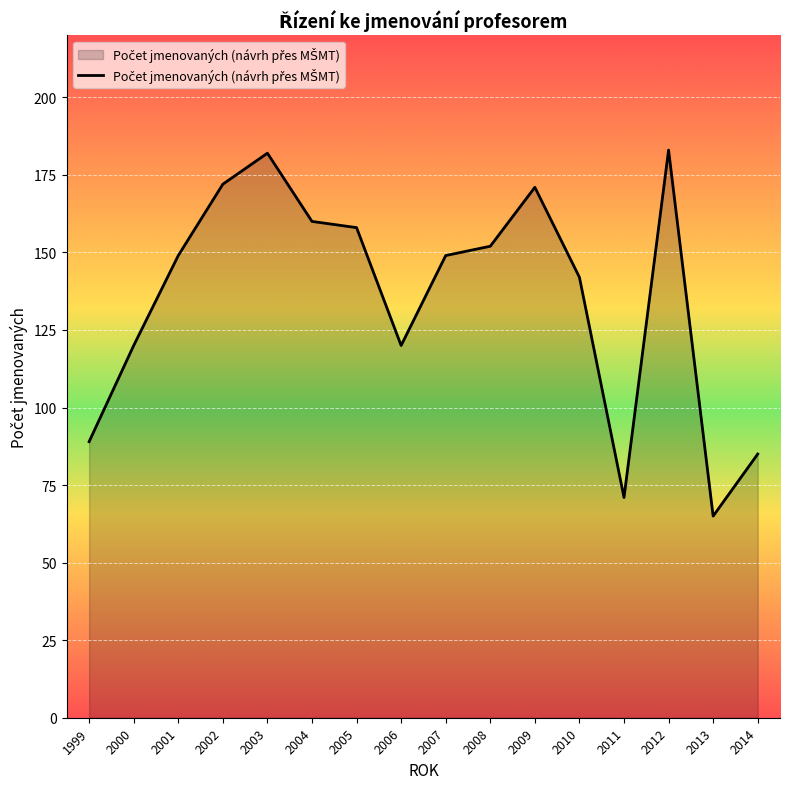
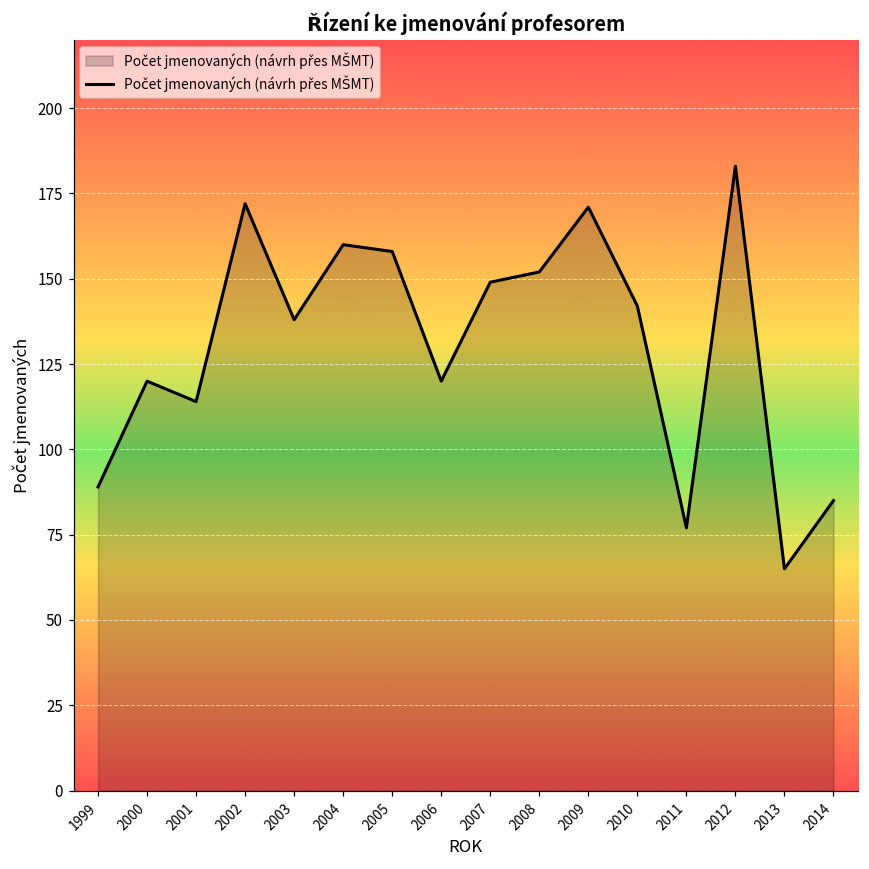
2001: 149 -> 114
2003: 182 -> 138
2011: 71 -> 77
